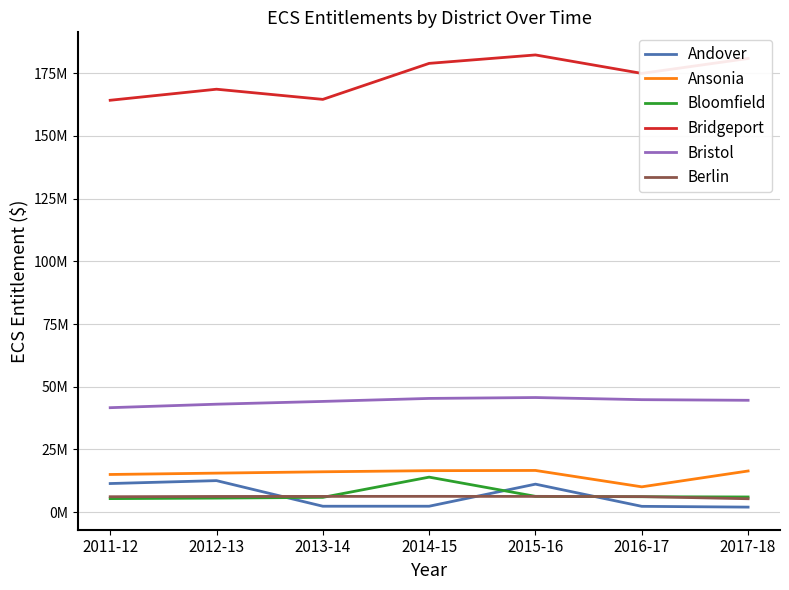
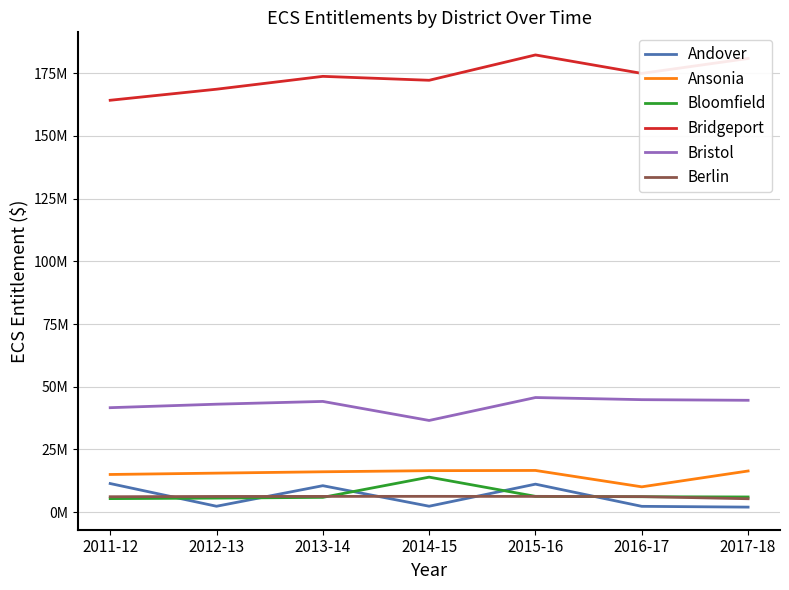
Andover, 2012-13: 13000000 -> 2000000
Andover, 2013-14: 2000000 -> 11000000
Bridgeport, 2013-14: 165000000 -> 174000000
Bridgeport, 2014-15: 179000000 -> 172000000
Bristol, 2014-15: 45000000 -> 37000000
